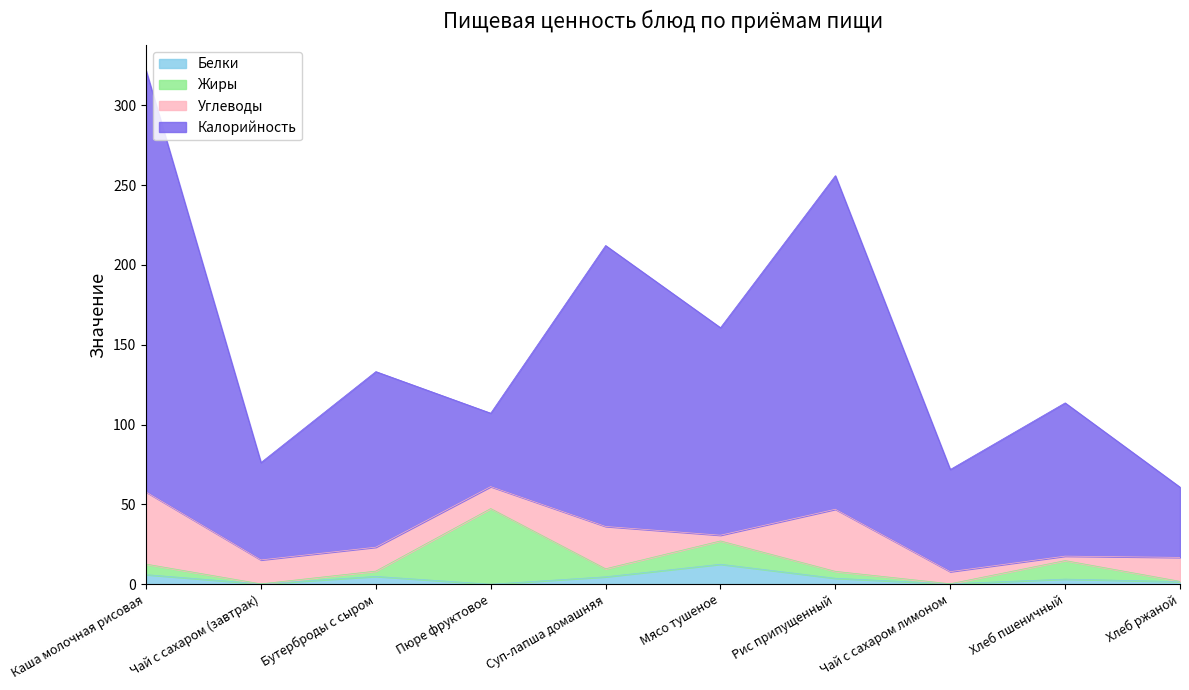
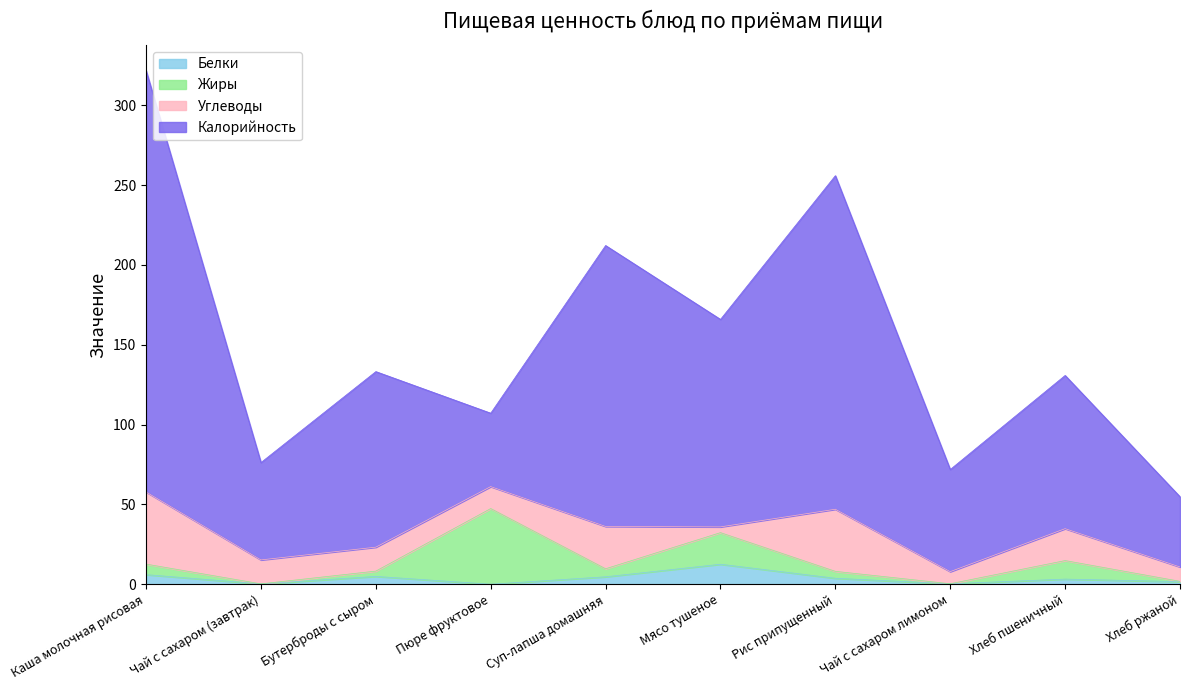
Жиры, Мясо тушеное: 15 -> 20
Углеводы, Хлеб пшеничный: 3 -> 20
Углеводы, Хлеб ржаной: 15 -> 9
